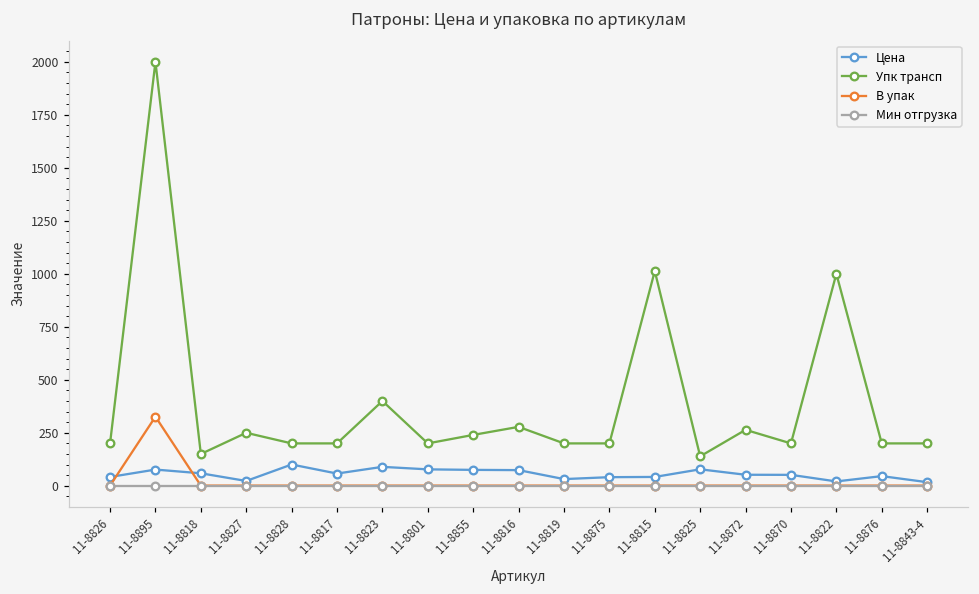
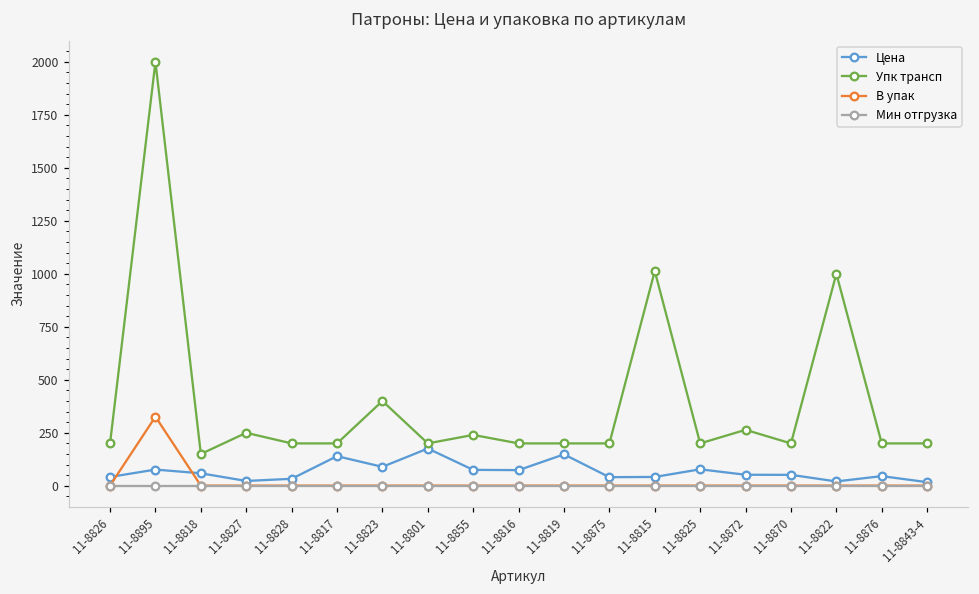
Цена, 11-8828: 100 -> 30
Цена, 11-8817: 60 -> 140
Цена, 11-8801: 80 -> 180
Упк трансп, 11-8816: 280 -> 200
Цена, 11-8819: 30 -> 150
Упк трансп, 11-8825: 140 -> 200
